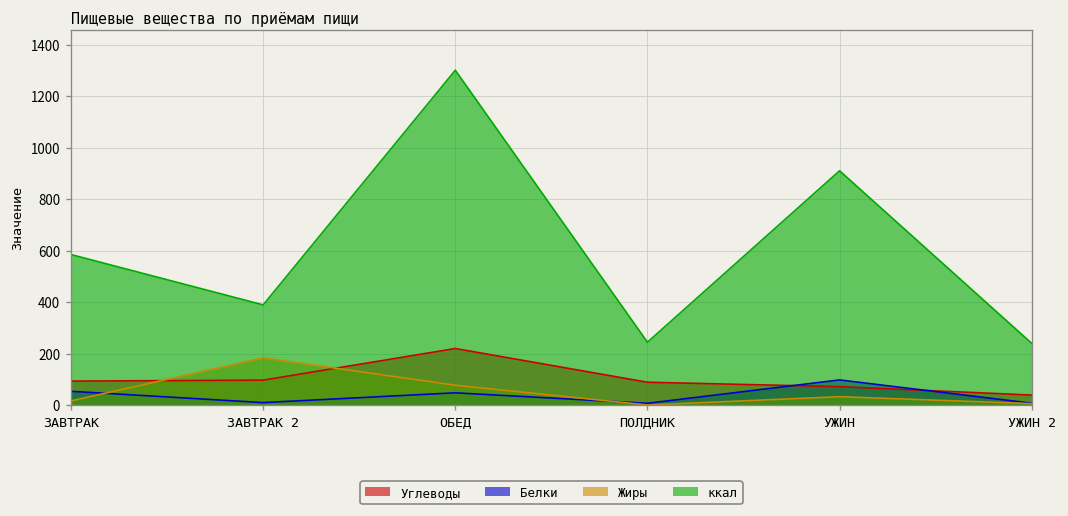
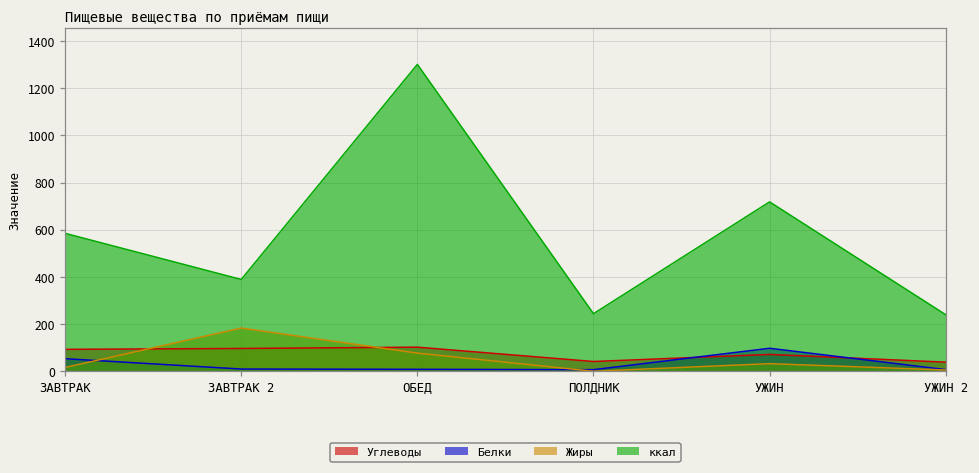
Углеводы, ОБЕД: 220 -> 100
Белки, ОБЕД: 50 -> 10
Углеводы, ПОЛДНИК: 90 -> 40
ккал, УЖИН: 910 -> 720
